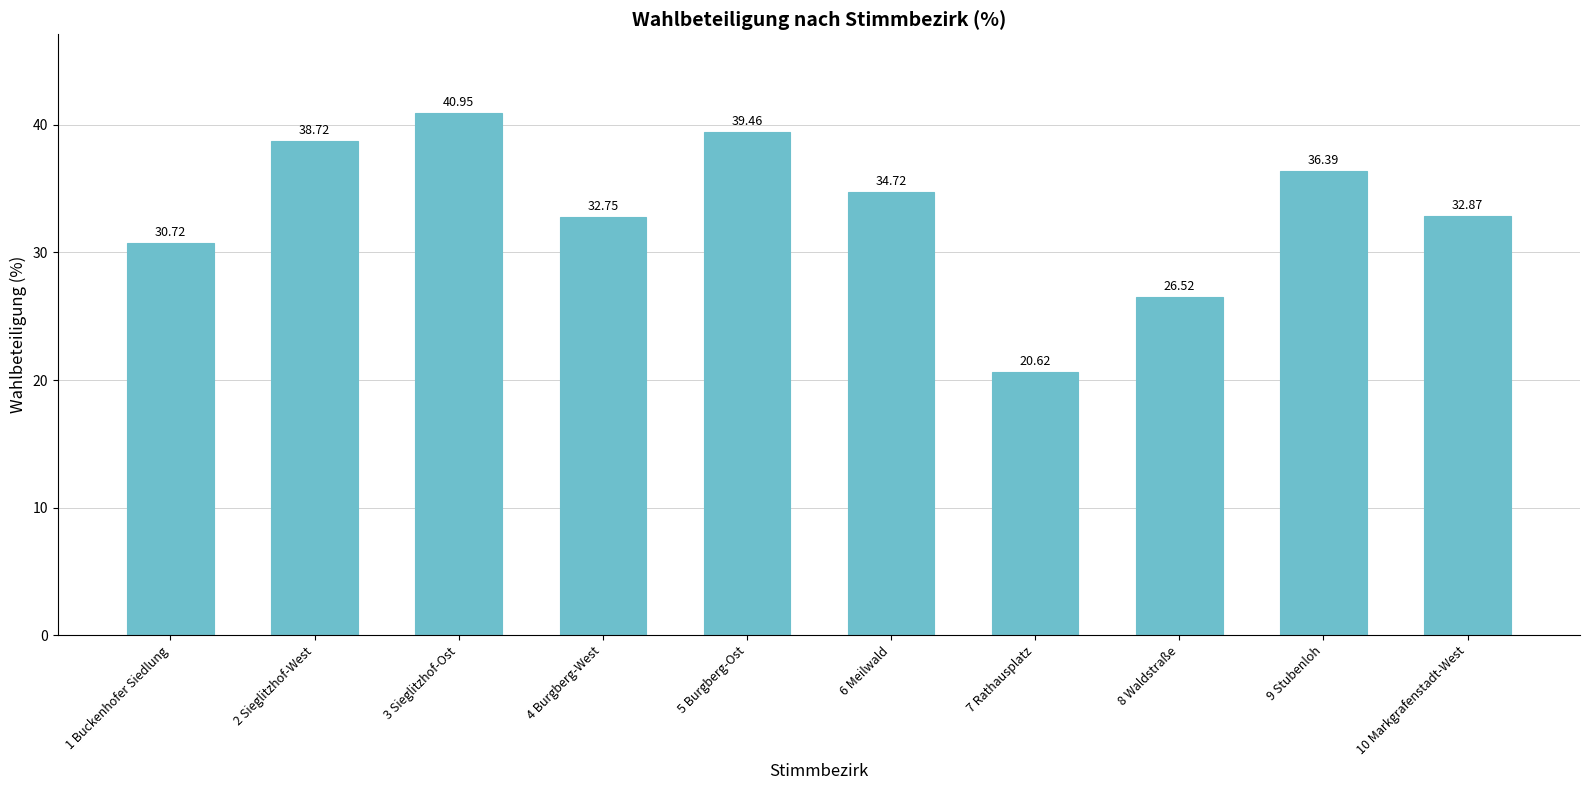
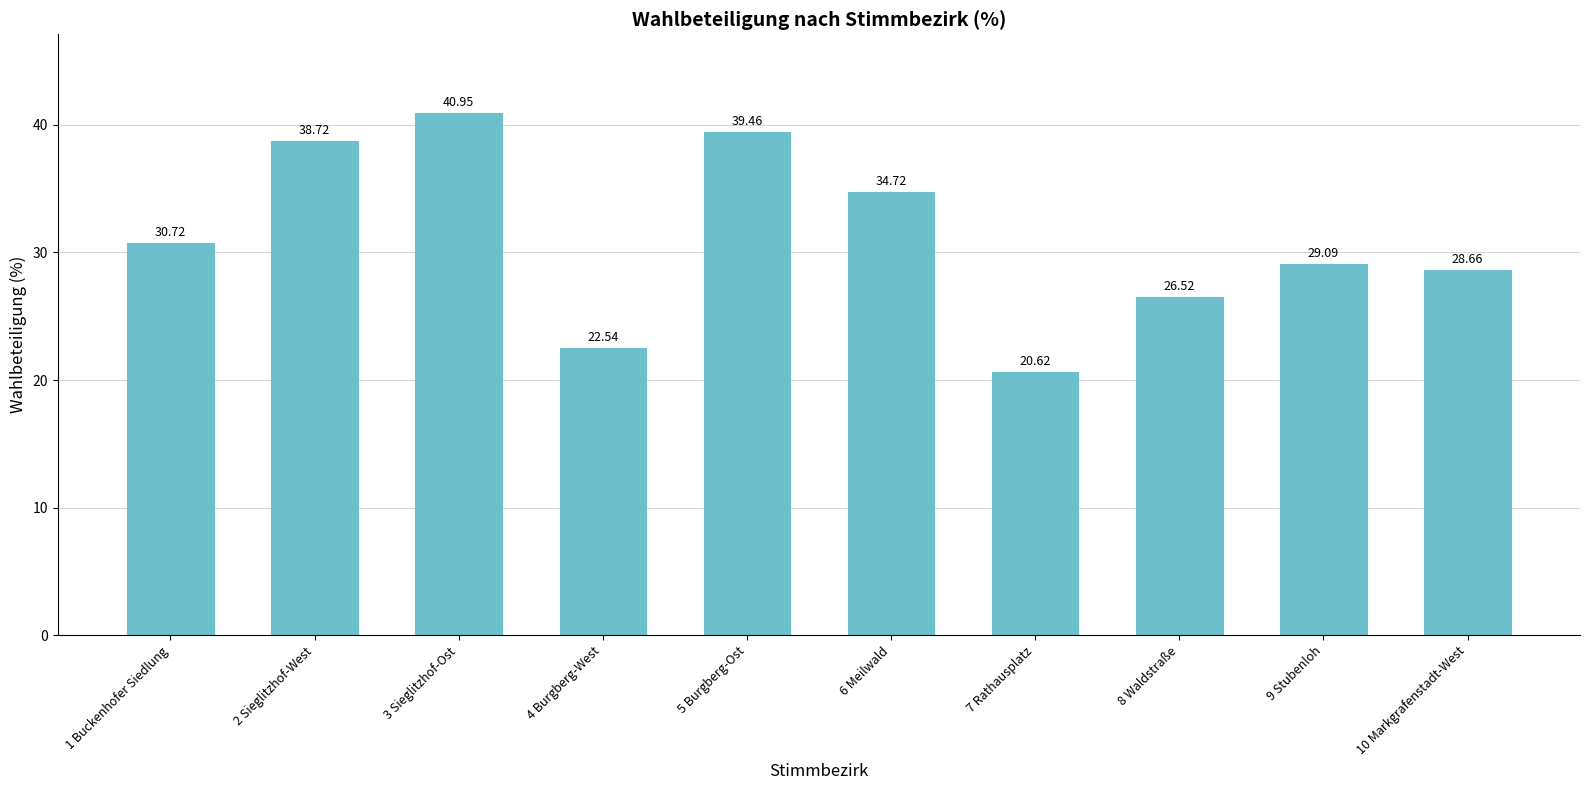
4 Burgberg-West: 32.75 -> 22.54
9 Stubenloh: 36.39 -> 29.09
10 Markgrafenstadt-West: 32.87 -> 28.66
